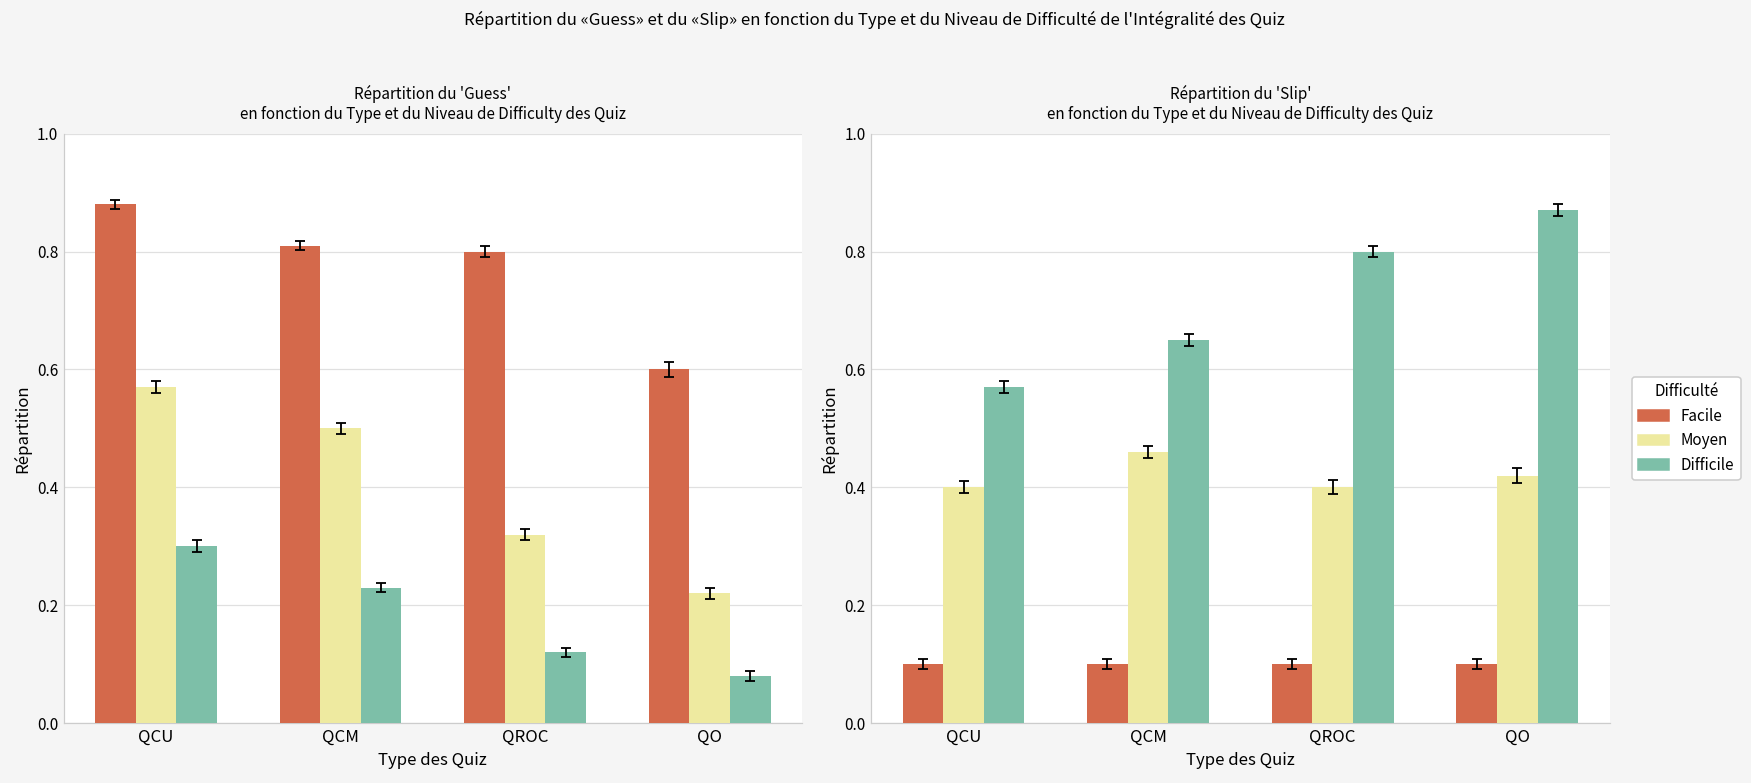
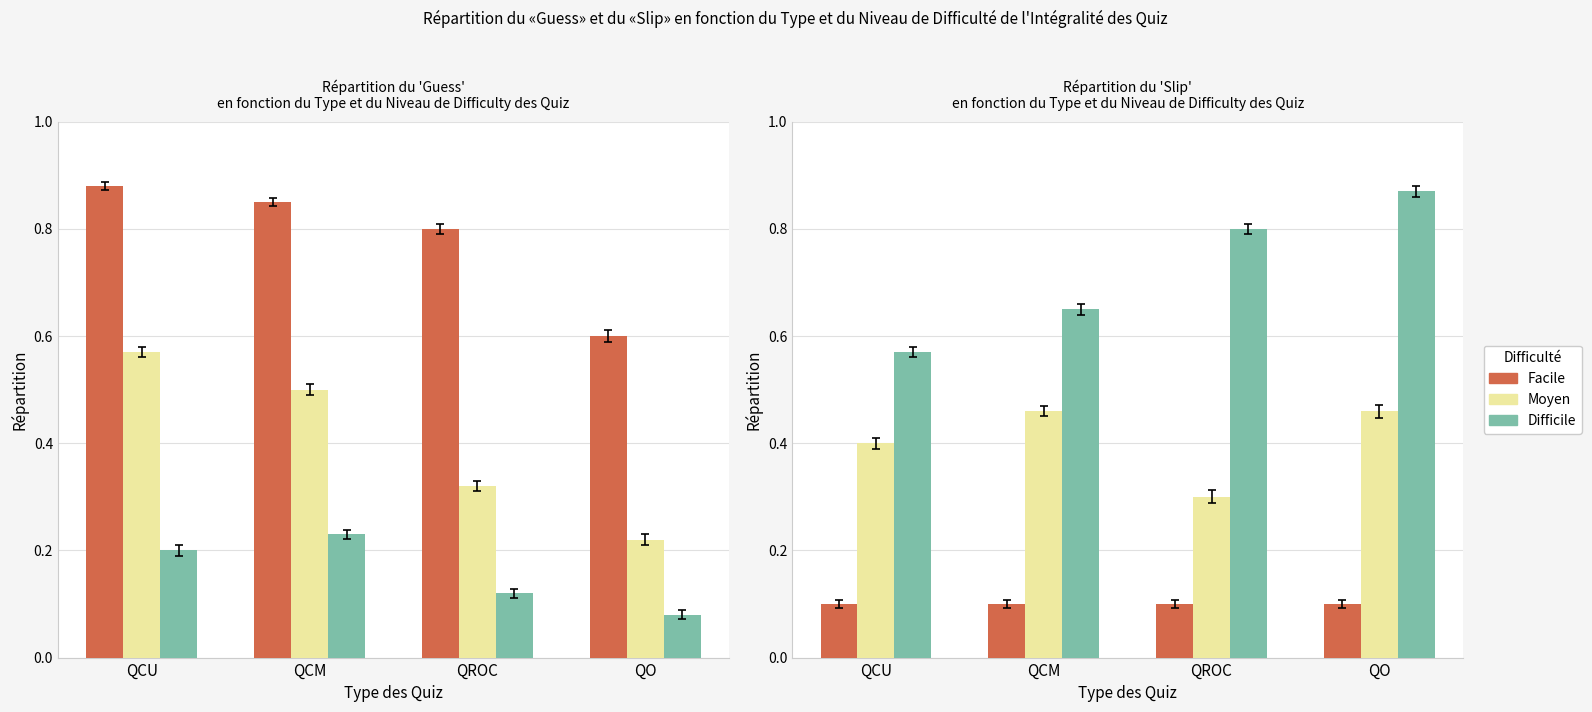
Répartition du 'Guess' en fonction du Type et du Niveau de Difficulty des Quiz, Difficile, QCU: 0.3 -> 0.2
Répartition du 'Guess' en fonction du Type et du Niveau de Difficulty des Quiz, Facile, QCM: 0.81 -> 0.85
Répartition du 'Slip' en fonction du Type et du Niveau de Difficulty des Quiz, Moyen, QROC: 0.4 -> 0.3
Répartition du 'Slip' en fonction du Type et du Niveau de Difficulty des Quiz, Moyen, QO: 0.42 -> 0.46
